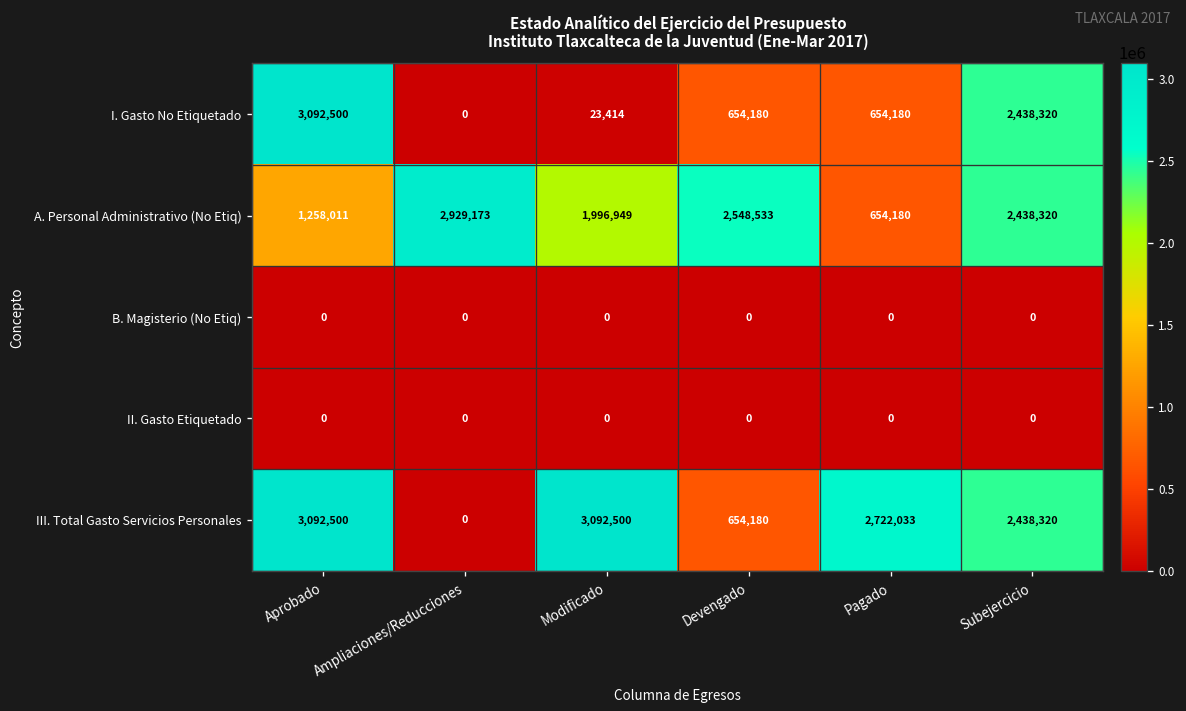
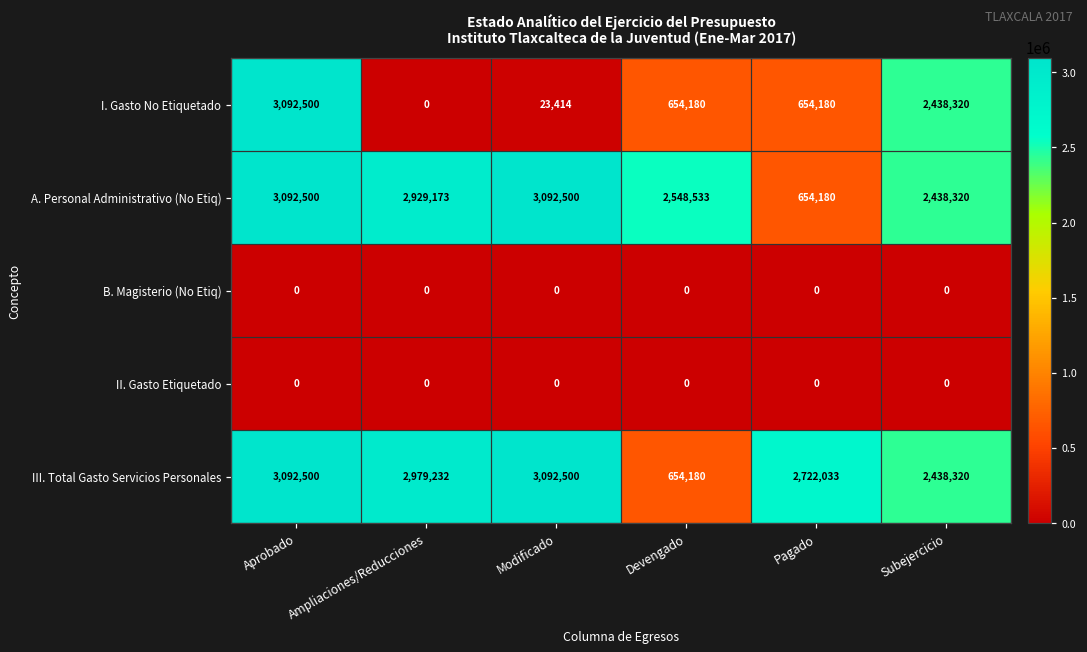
A. Personal Administrativo (No Etiq), Aprobado: 1,258,011 -> 3,092,500
A. Personal Administrativo (No Etiq), Modificado: 1,996,949 -> 3,092,500
III. Total Gasto Servicios Personales, Ampliaciones/Reducciones: 0 -> 2,979,232
